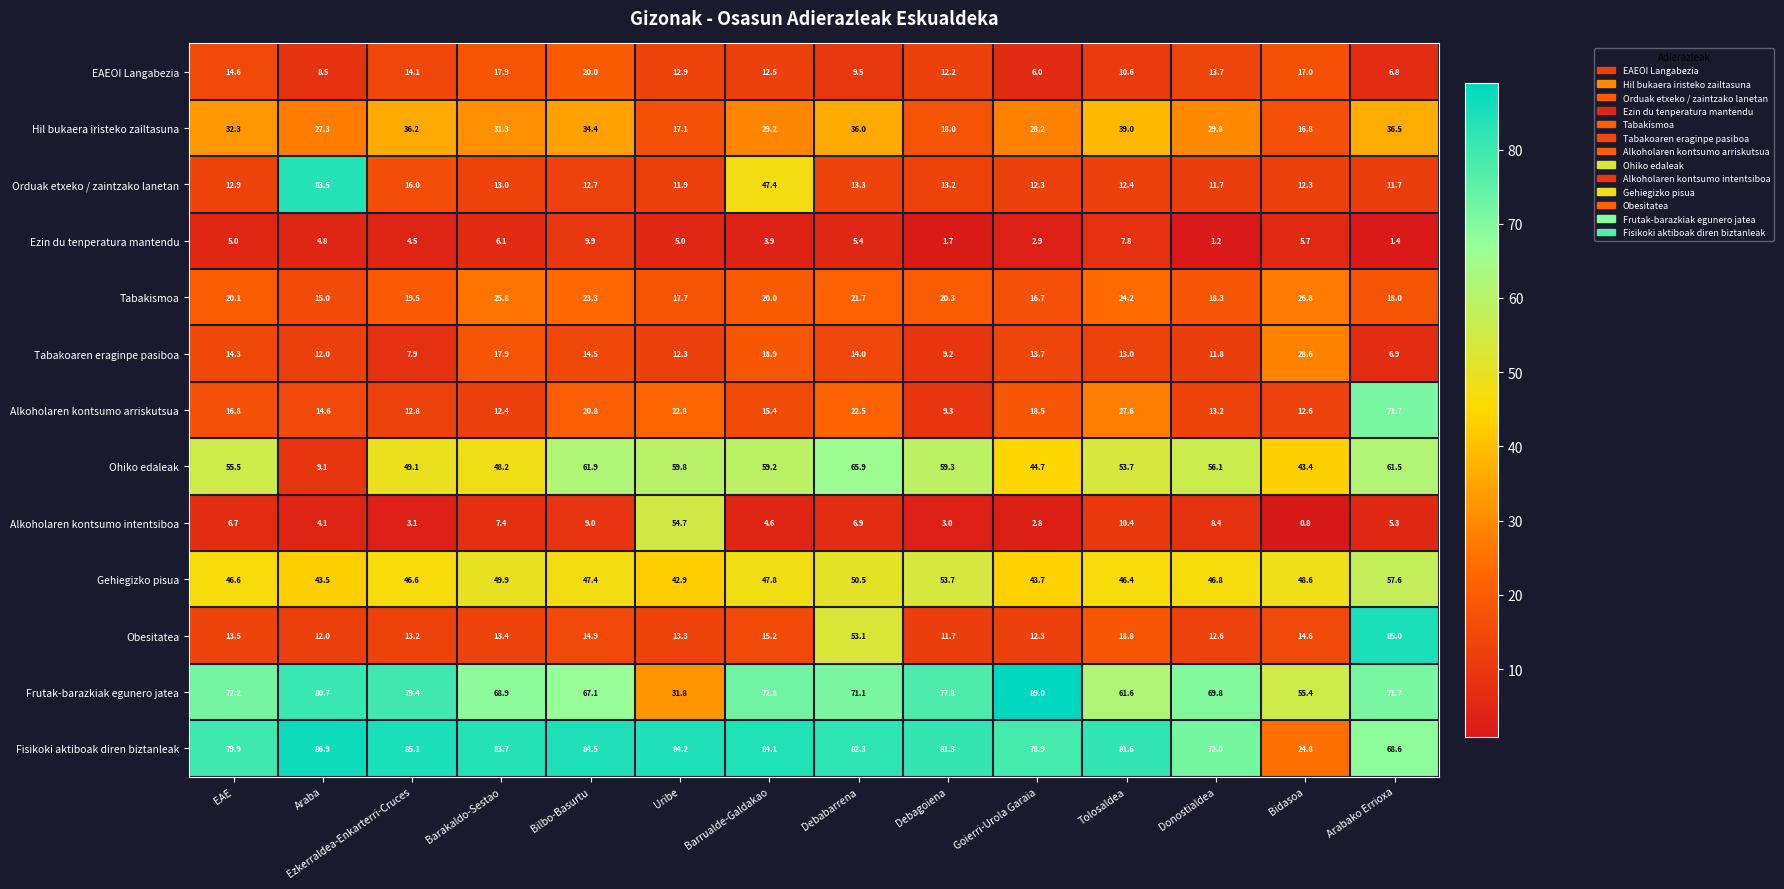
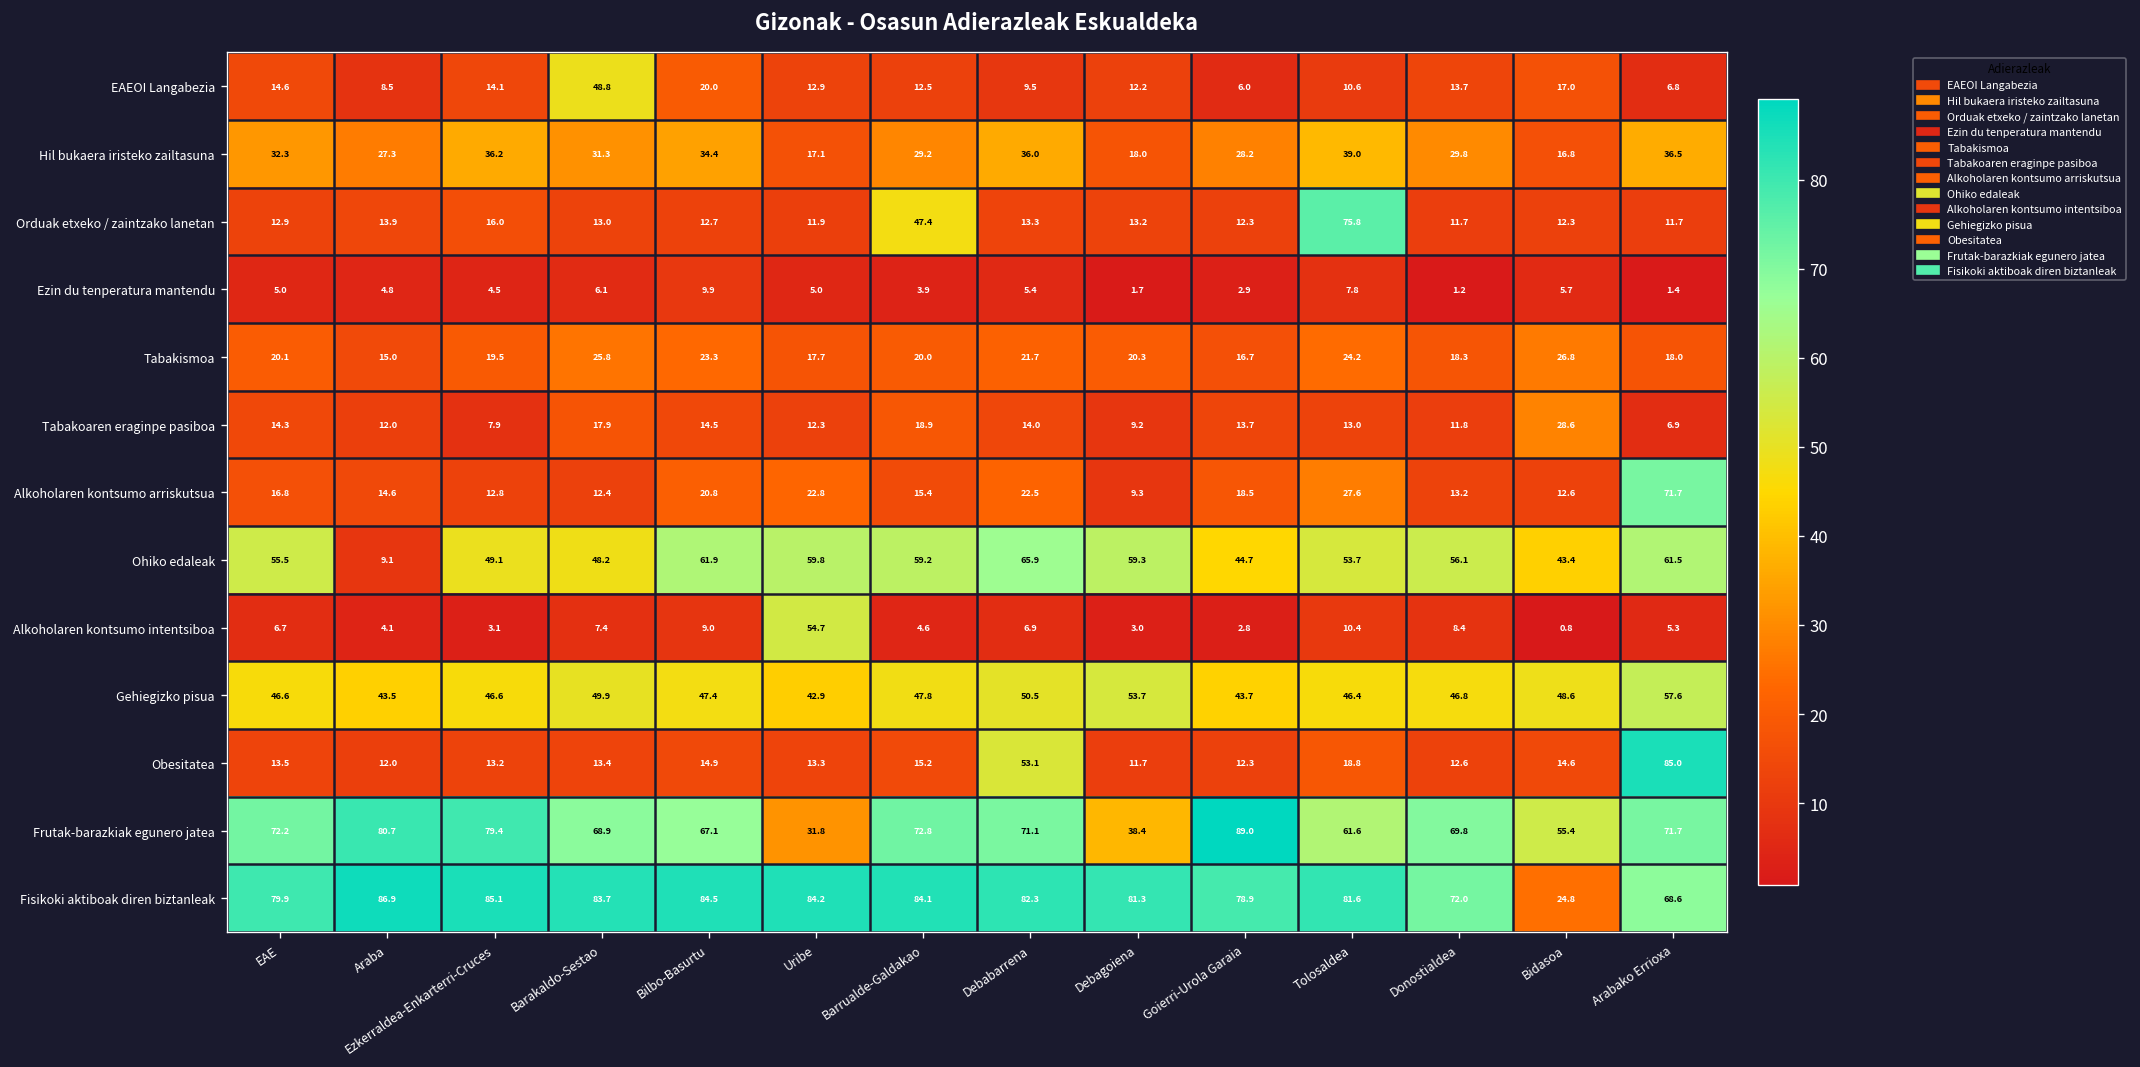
EAEOI Langabezia, Barakaldo-Sestao: 17.9 -> 48.8
Orduak etxeko / zaintzako lanetan, Araba: 83.5 -> 13.9
Orduak etxeko / zaintzako lanetan, Tolosaldea: 12.4 -> 75.8
Frutak-barazkiak egunero jatea, Debagoiena: 77.8 -> 38.4
